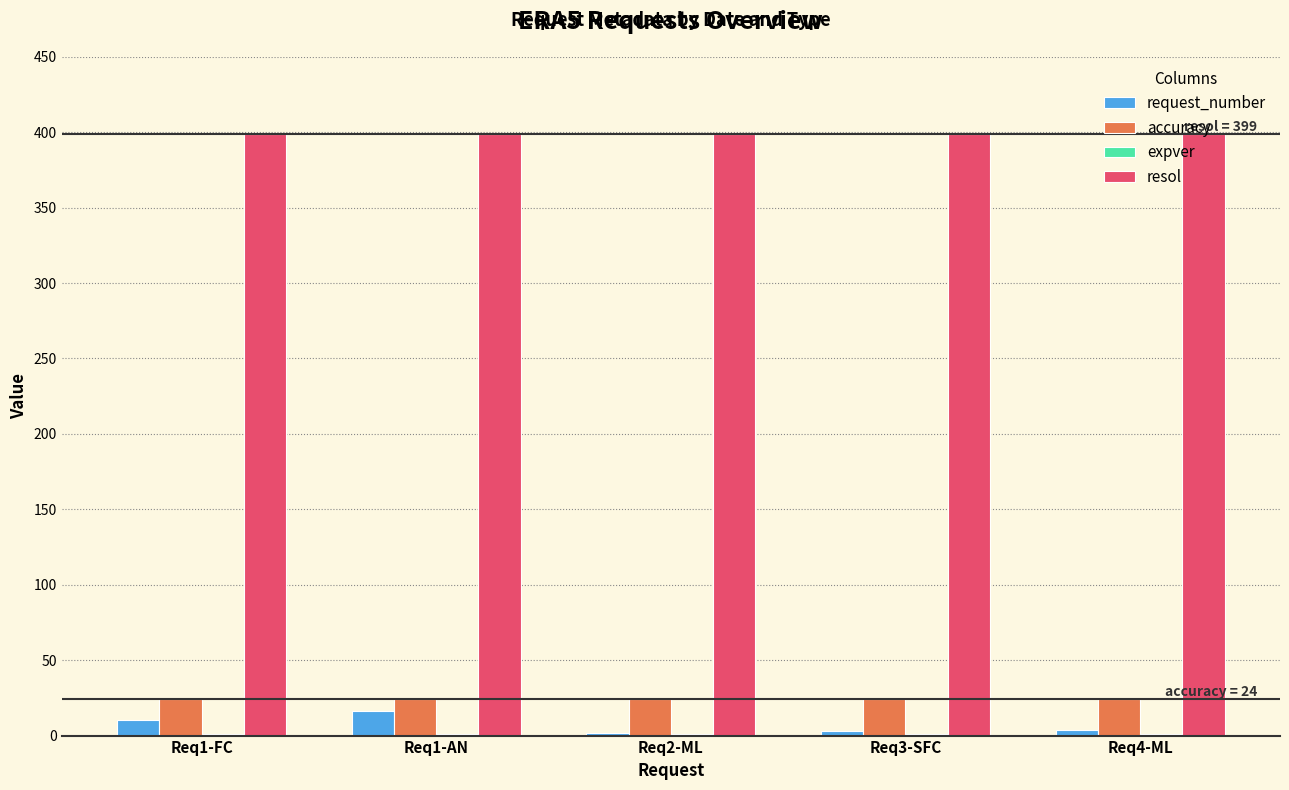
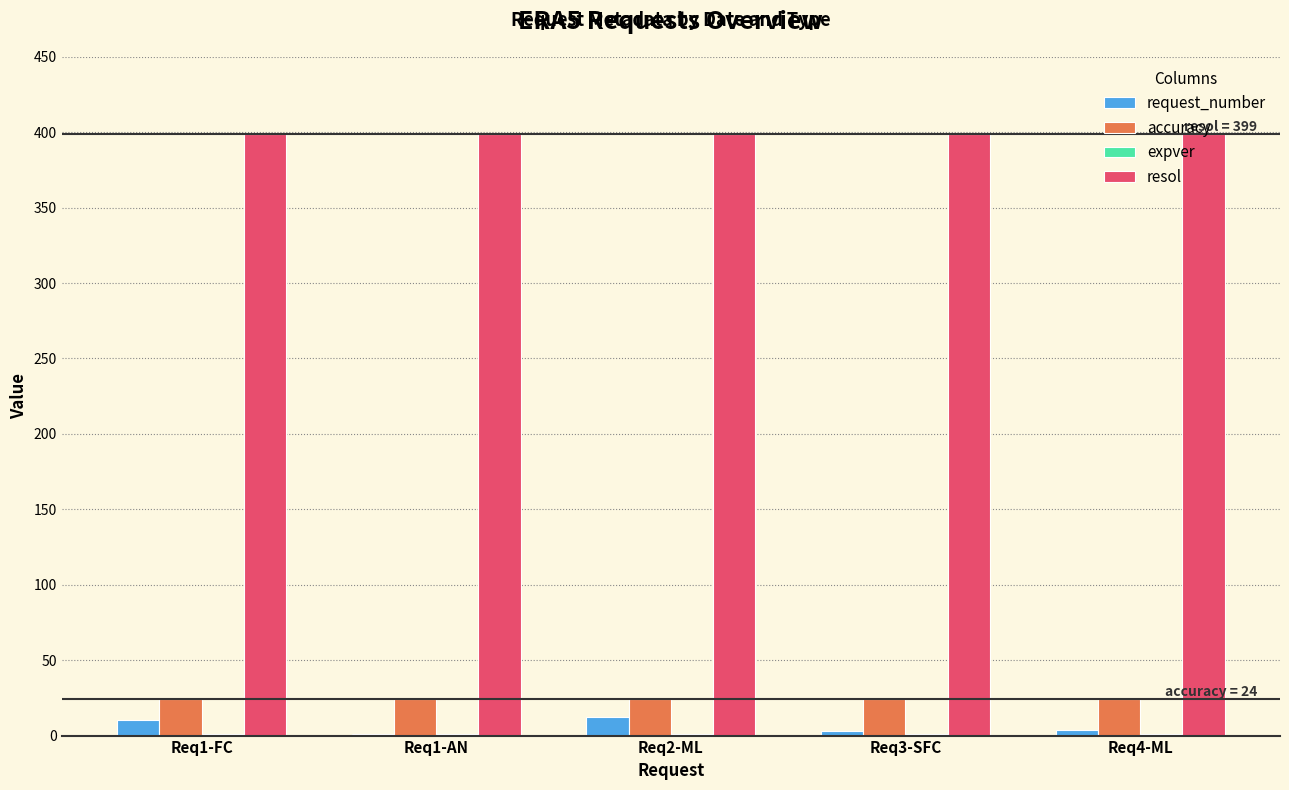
request_number, Req1-AN: 16 -> 1
request_number, Req2-ML: 2 -> 12
